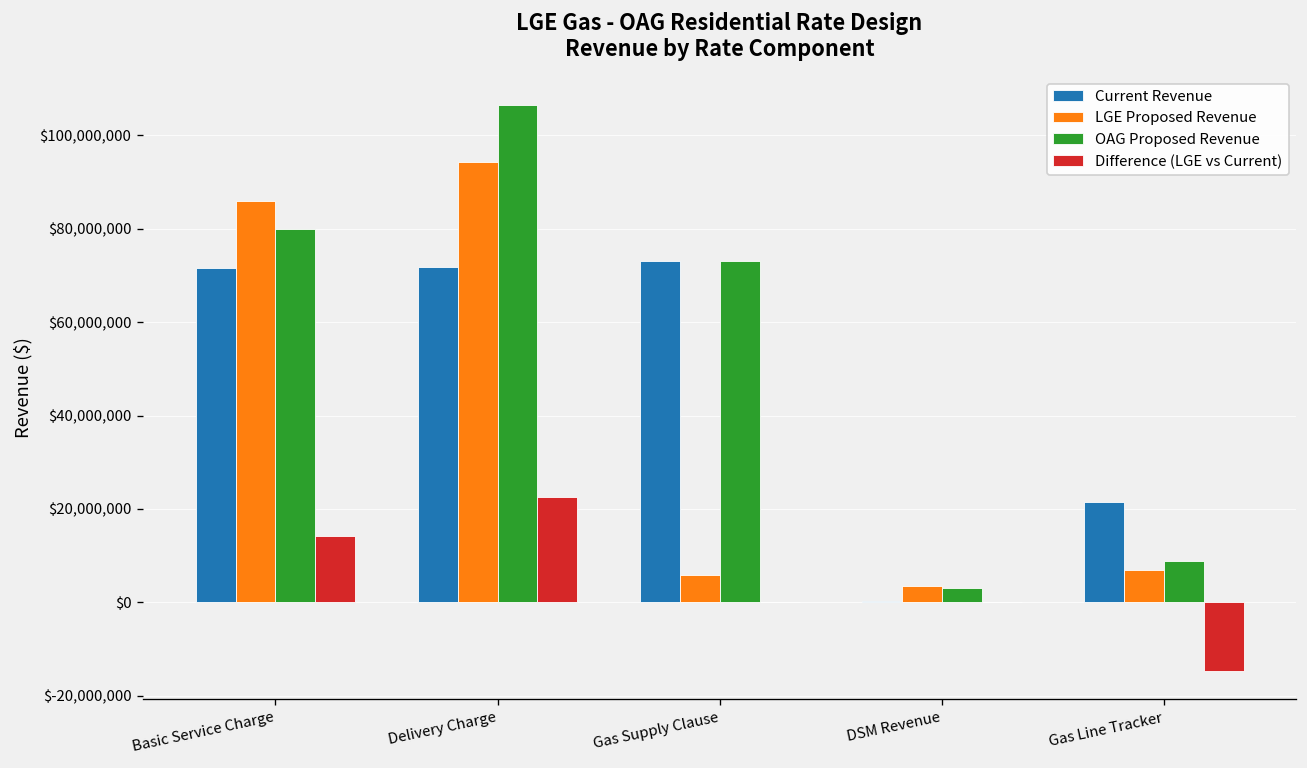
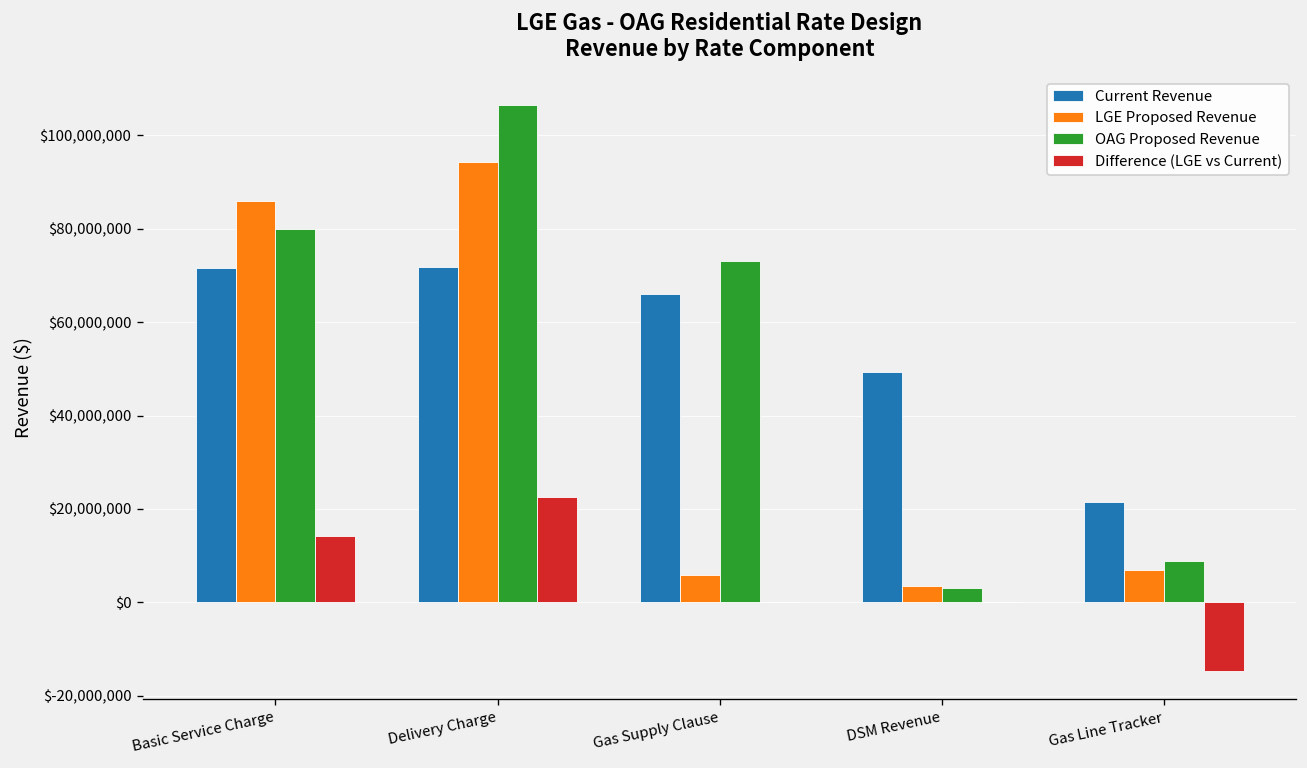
Current Revenue, Gas Supply Clause: $73,000,000 -> $66,000,000
Current Revenue, DSM Revenue: $0 -> $49,000,000
